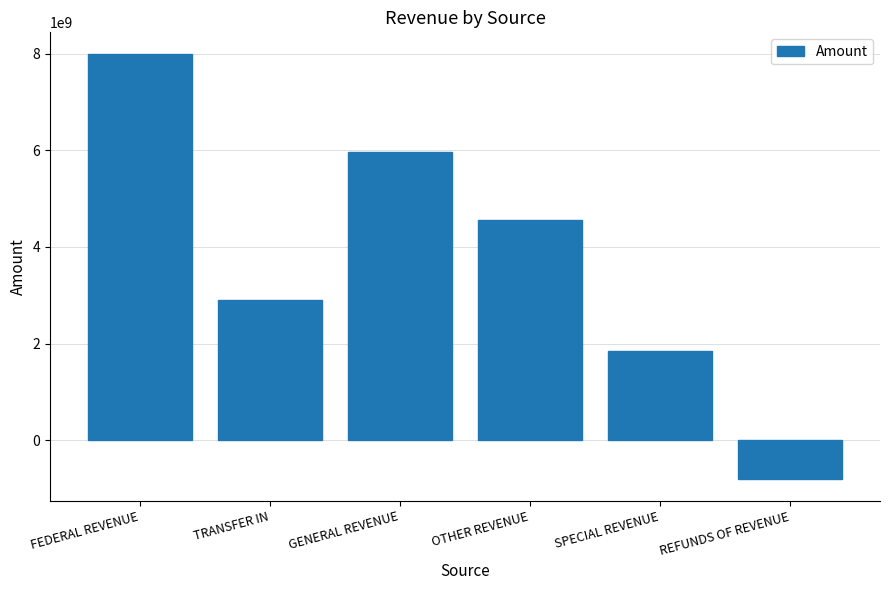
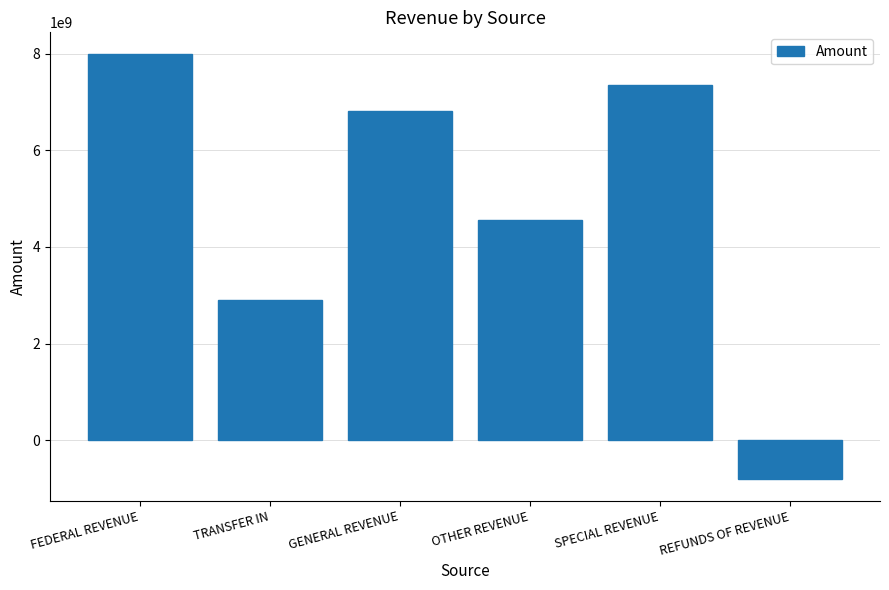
GENERAL REVENUE: 6000000000 -> 6800000000
SPECIAL REVENUE: 1800000000 -> 7300000000
